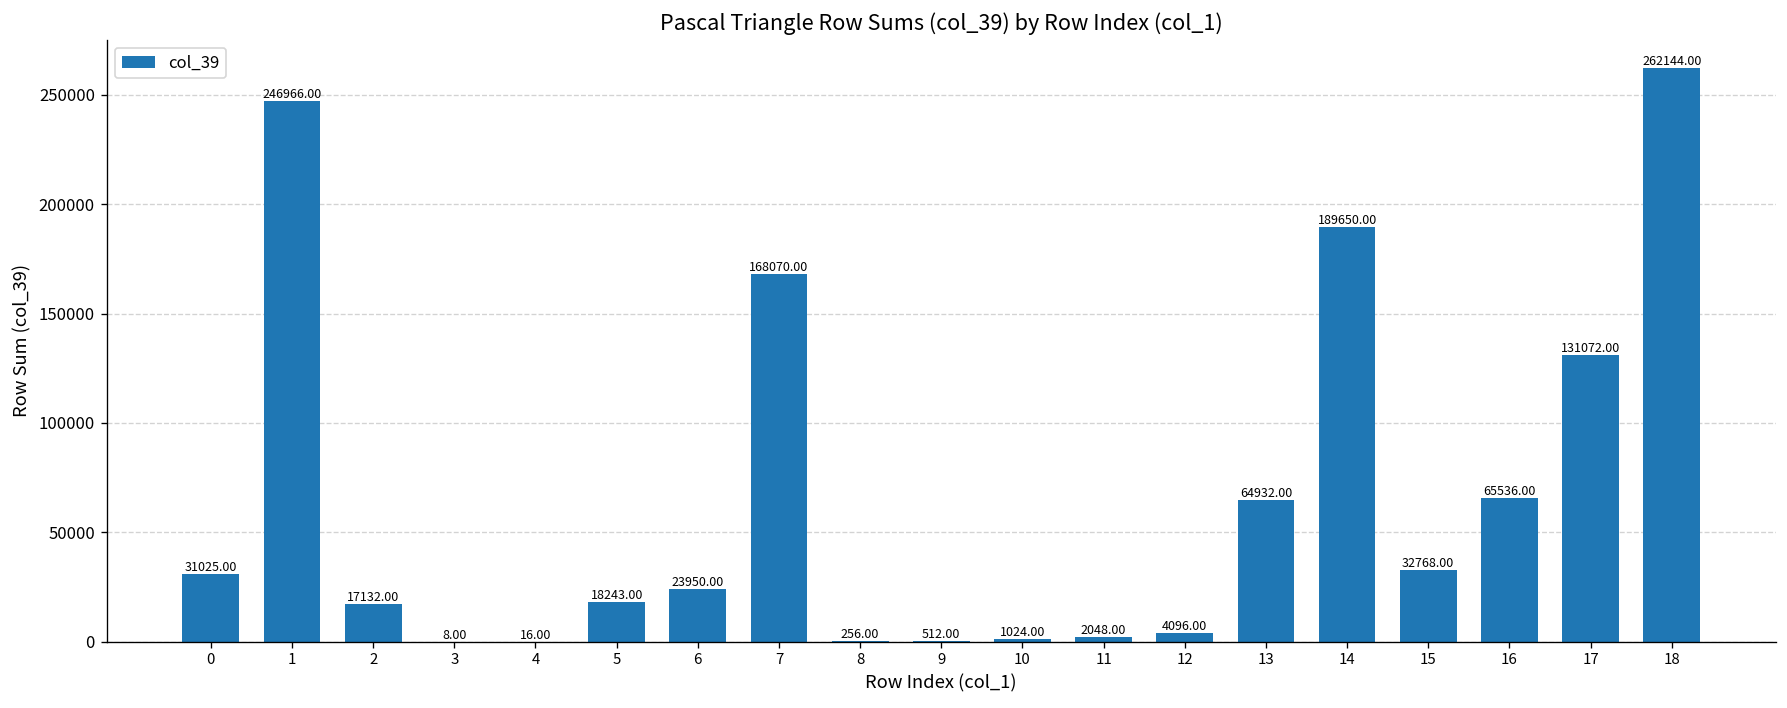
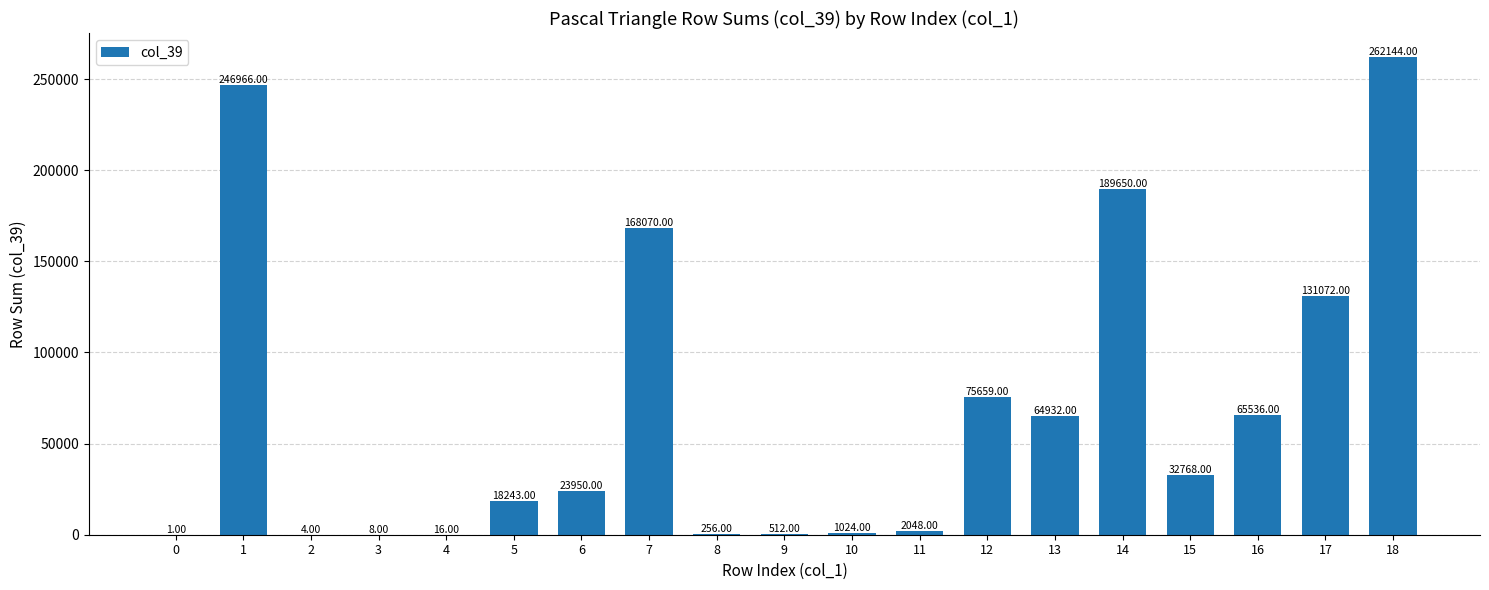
0: 31025.00 -> 1.00
2: 17132.00 -> 4.00
12: 4096.00 -> 75659.00
